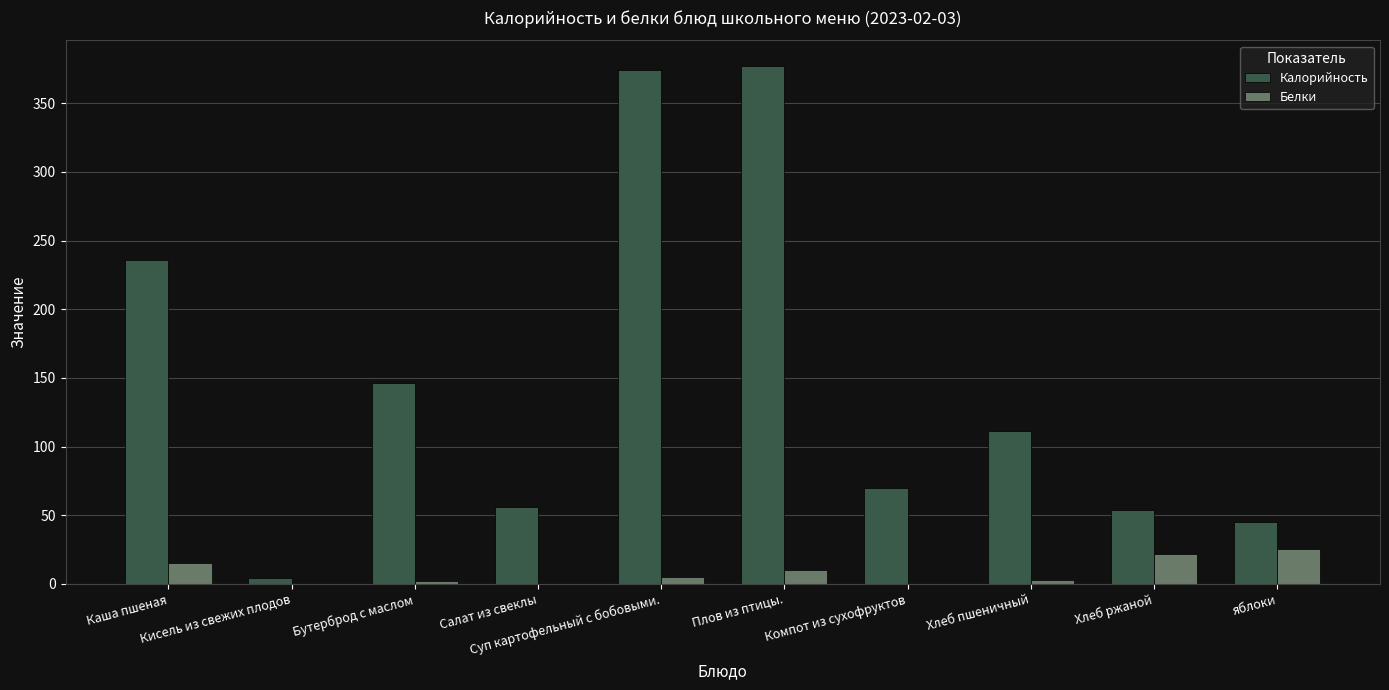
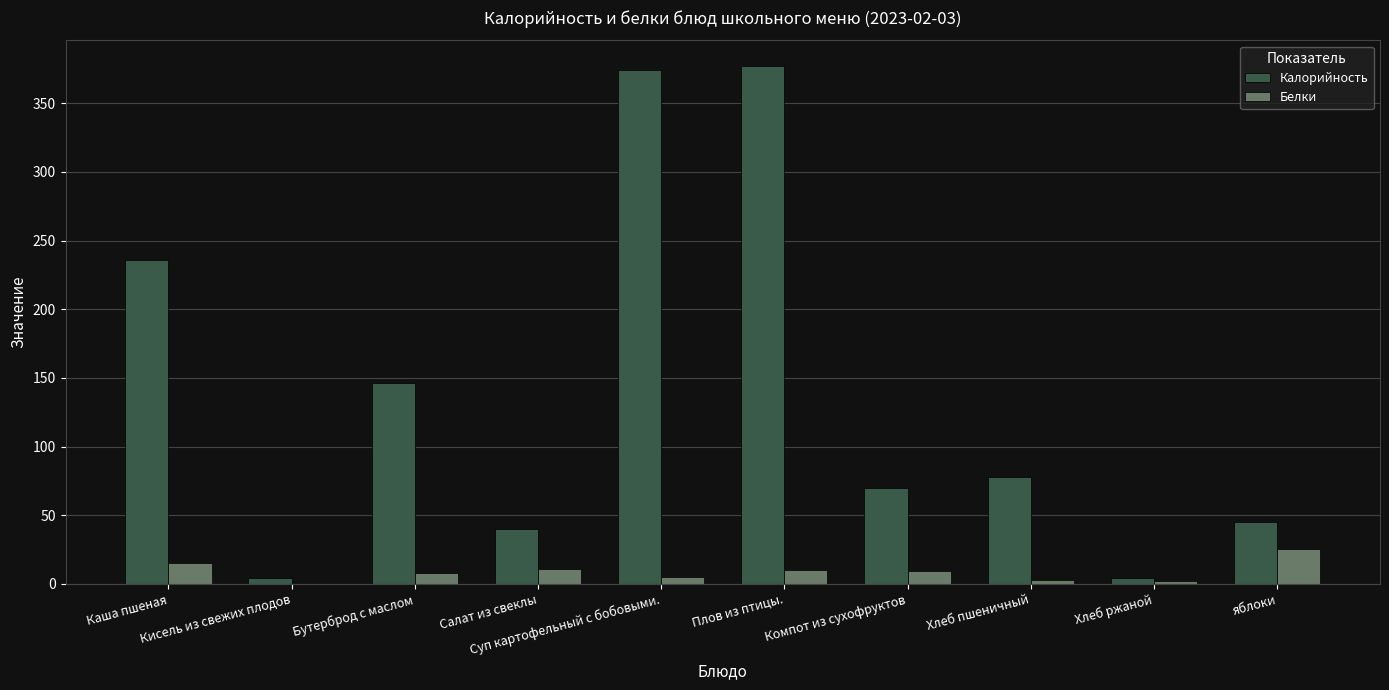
Белки, Бутерброд с маслом: 2 -> 8
Калорийность, Салат из свеклы: 56 -> 40
Белки, Салат из свеклы: 0 -> 11
Белки, Компот из сухофруктов: 0 -> 9
Калорийность, Хлеб пшеничный: 111 -> 78
Калорийность, Хлеб ржаной: 54 -> 4
Белки, Хлеб ржаной: 22 -> 2
